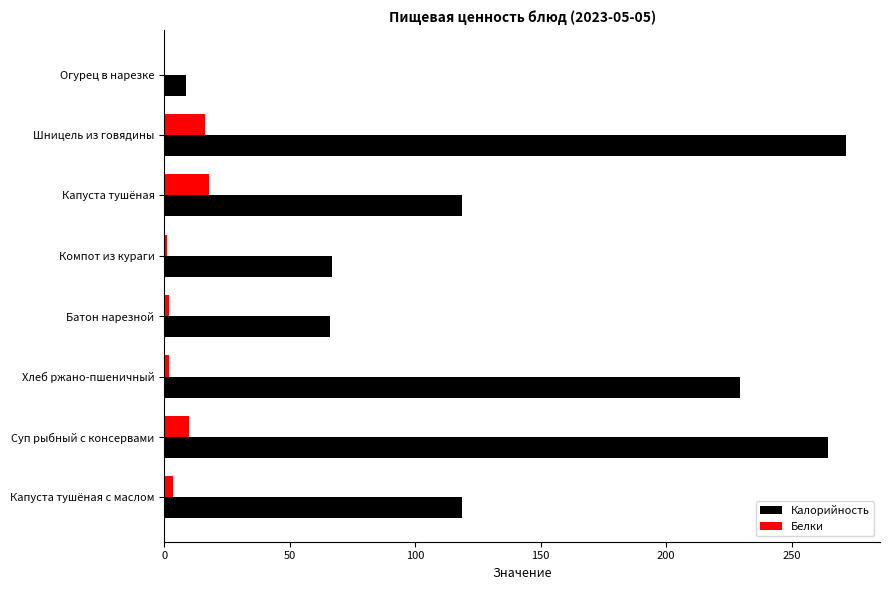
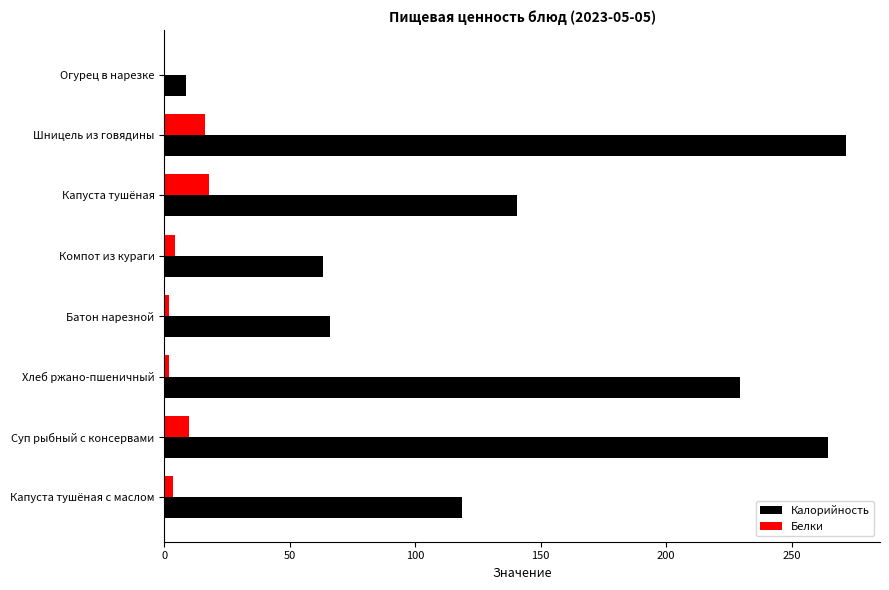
Калорийность, Капуста тушёная: 119 -> 141
Белки, Компот из кураги: 1 -> 4
Калорийность, Компот из кураги: 67 -> 63
